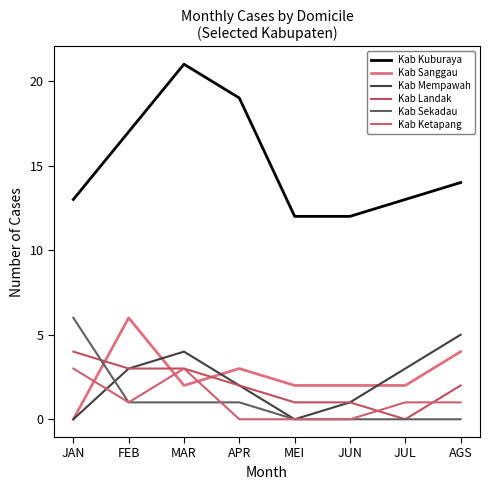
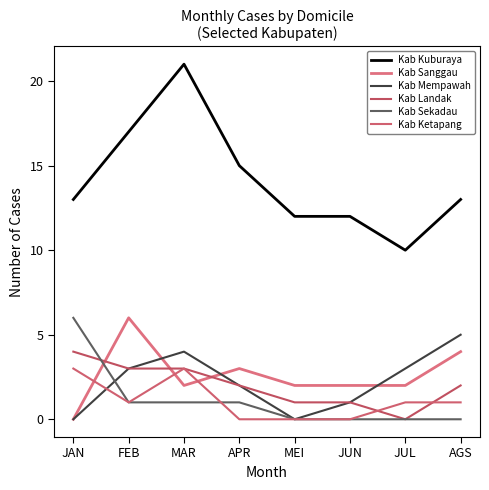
Kab Kuburaya, APR: 19 -> 15
Kab Kuburaya, JUL: 13 -> 10
Kab Kuburaya, AGS: 14 -> 13
